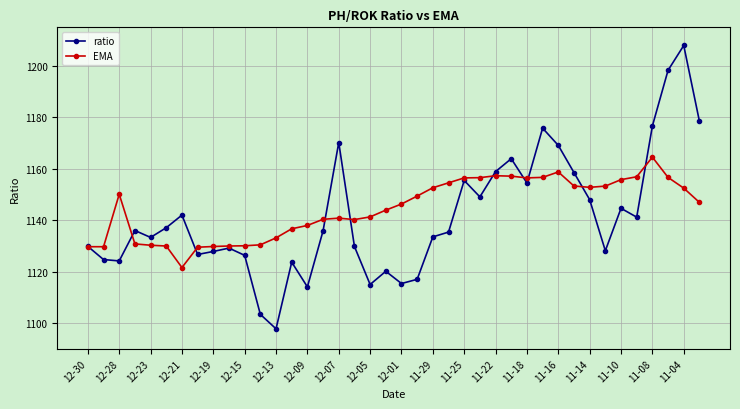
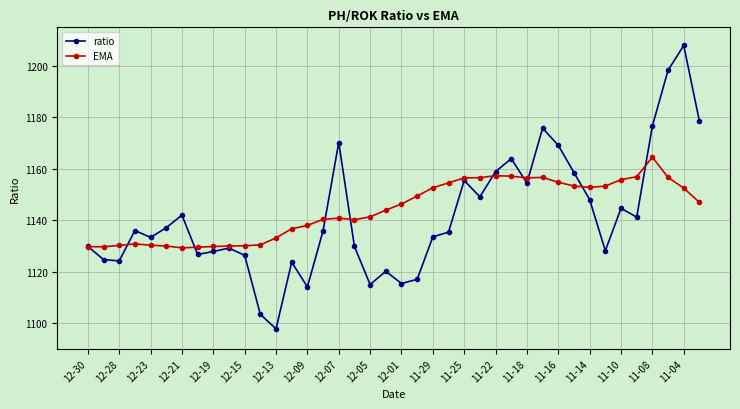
EMA, 12-28: 1150 -> 1130
EMA, 12-21: 1122 -> 1129
EMA, 11-16: 1159 -> 1155
